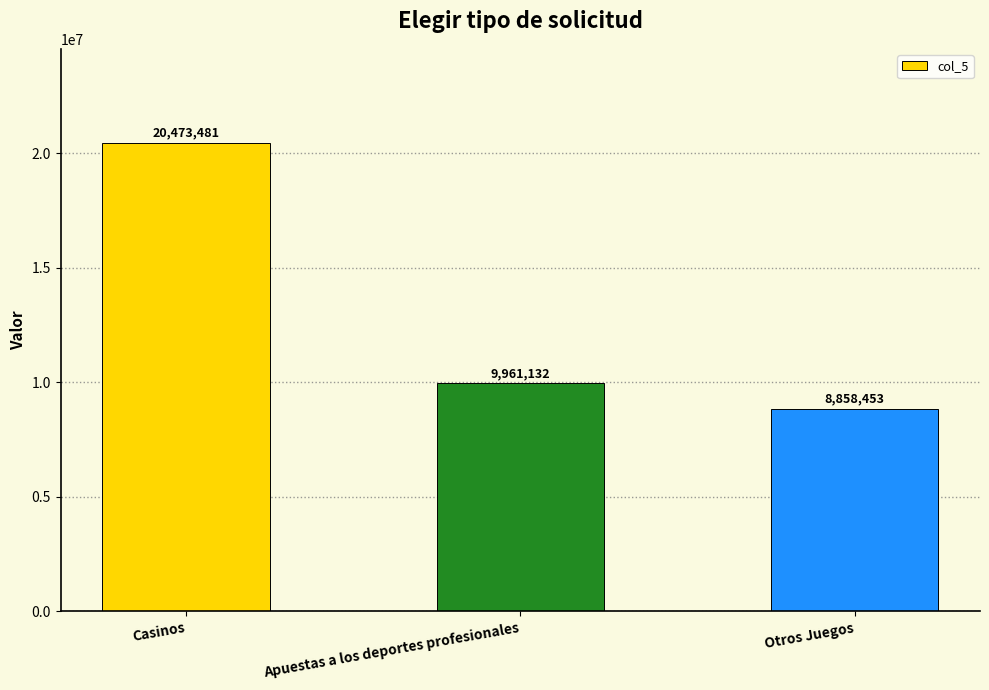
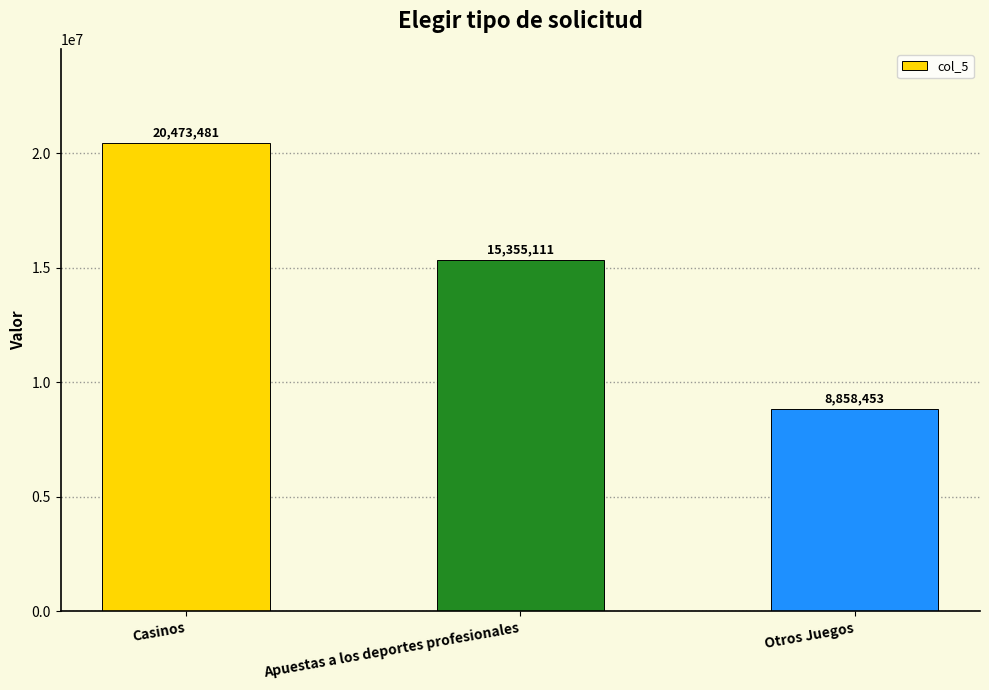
Apuestas a los deportes profesionales: 9,961,132 -> 15,355,111
